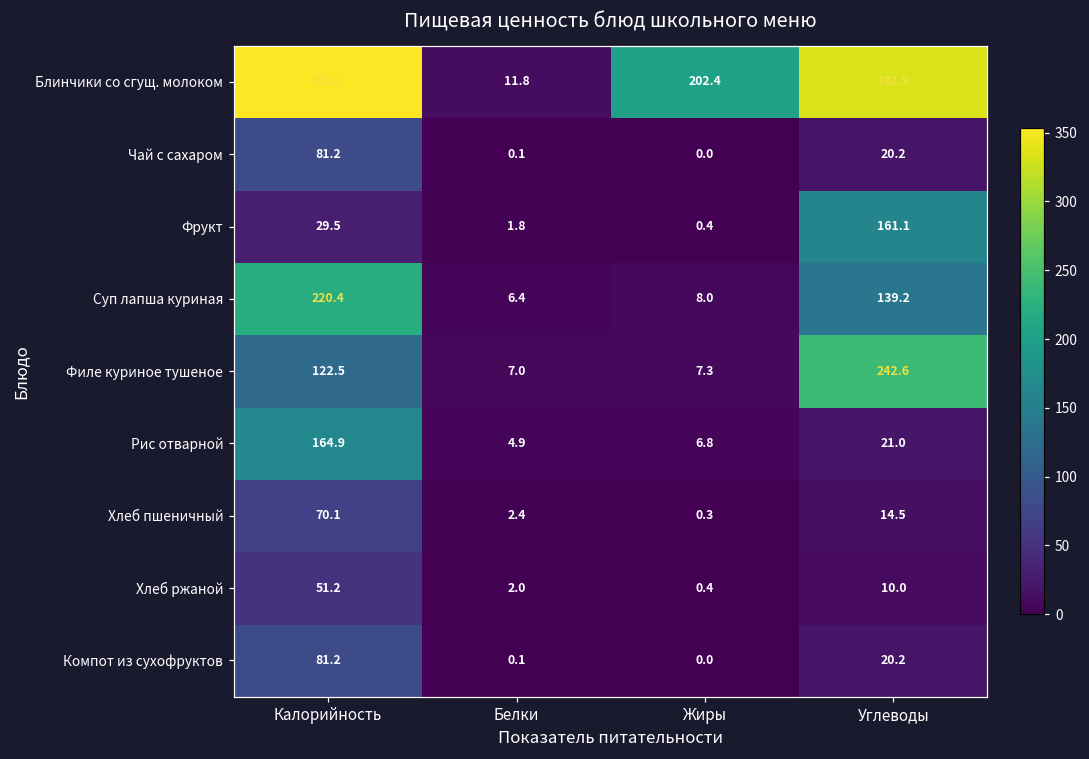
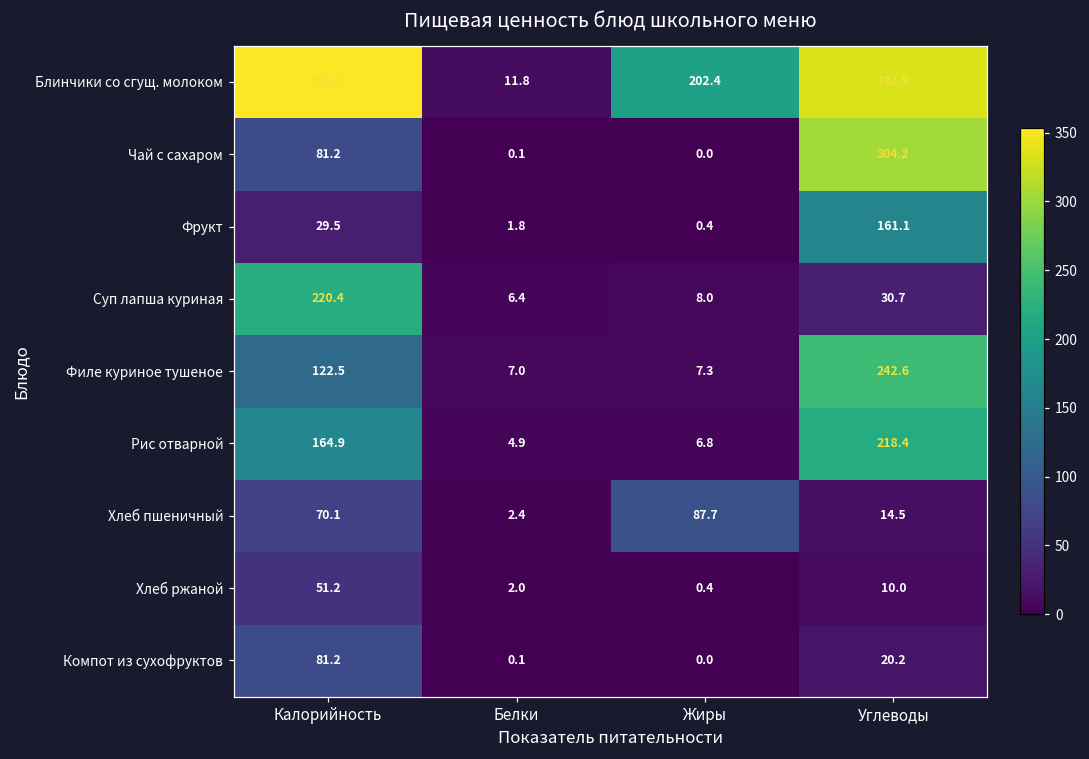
Чай с сахаром, Углеводы: 20.2 -> 304.2
Суп лапша куриная, Углеводы: 139.2 -> 30.7
Рис отварной, Углеводы: 21.0 -> 218.4
Хлеб пшеничный, Жиры: 0.3 -> 87.7
